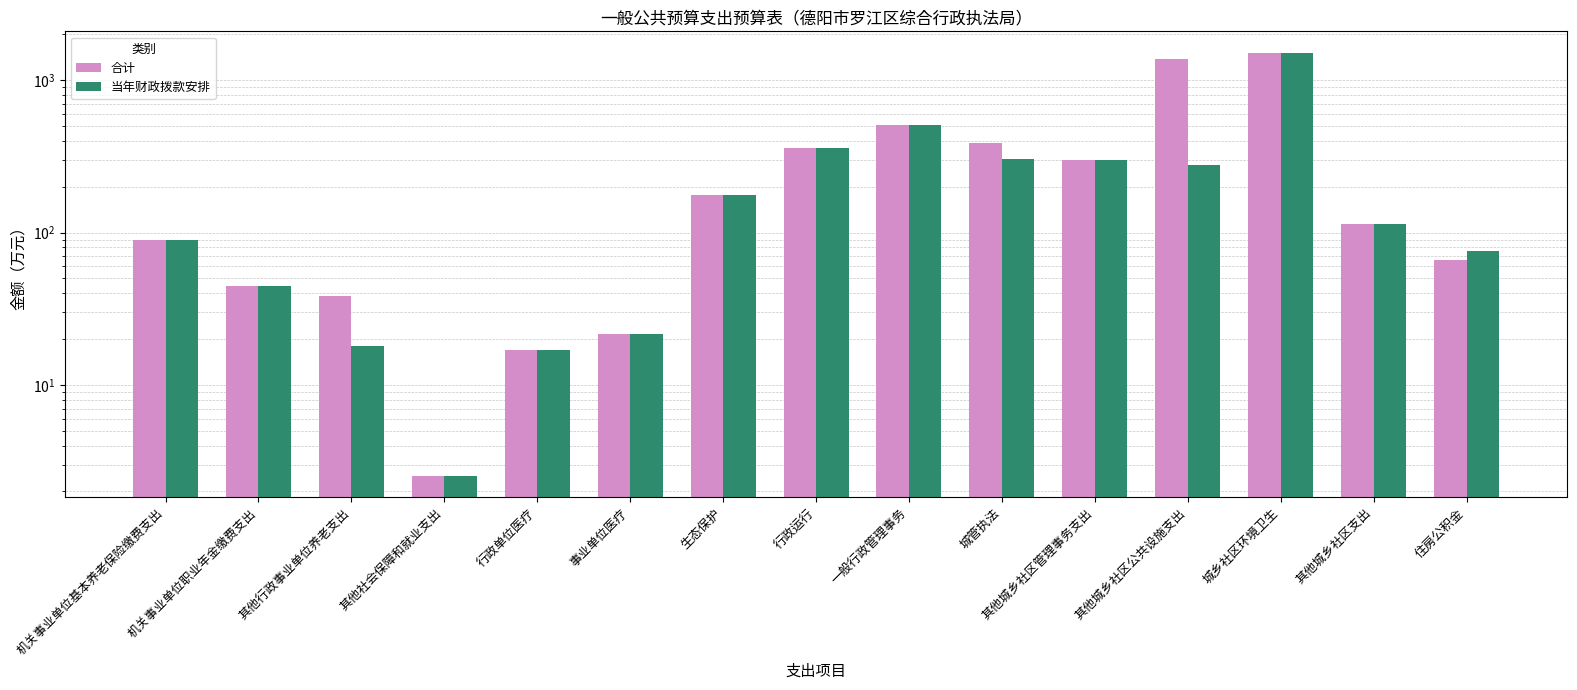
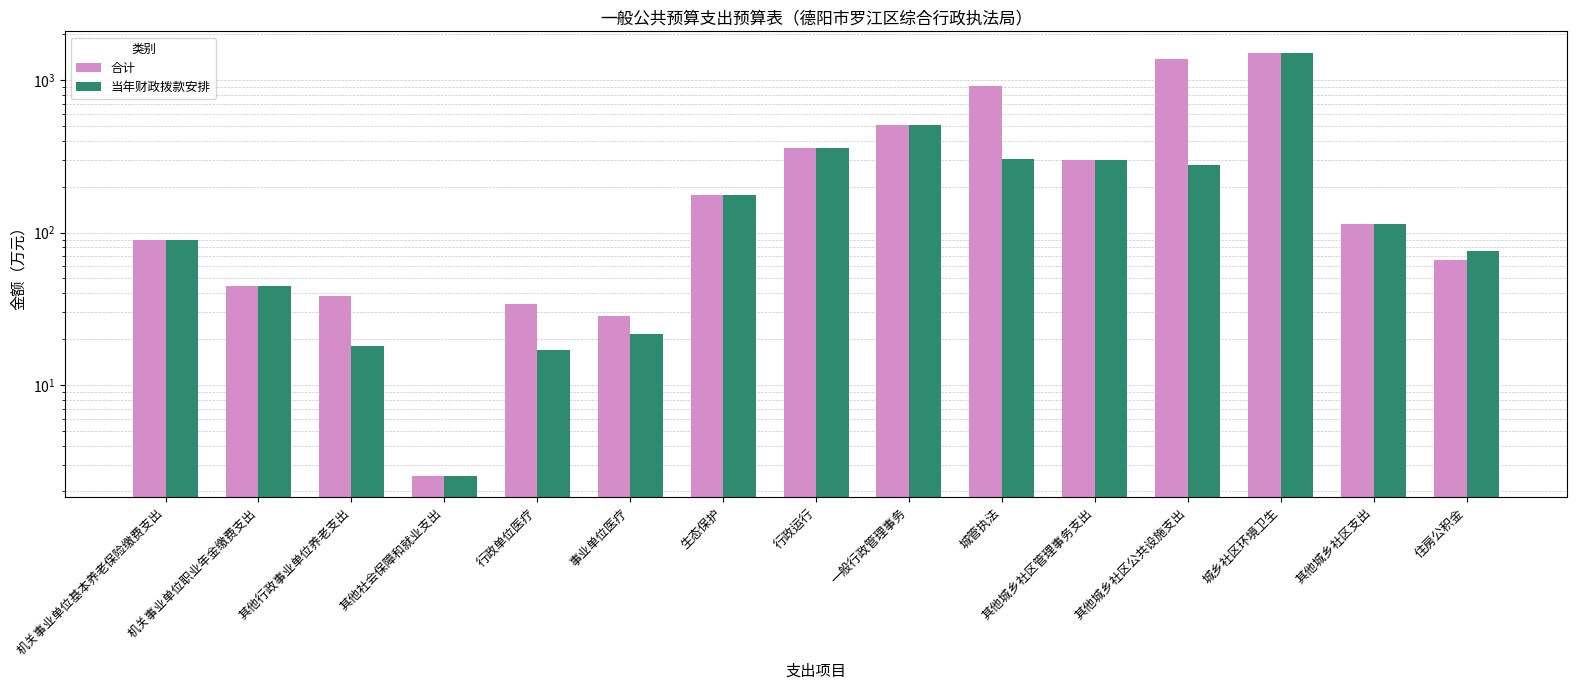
合计, 行政单位医疗: 17 -> 34
合计, 事业单位医疗: 22 -> 29
合计, 城管执法: 390 -> 900
